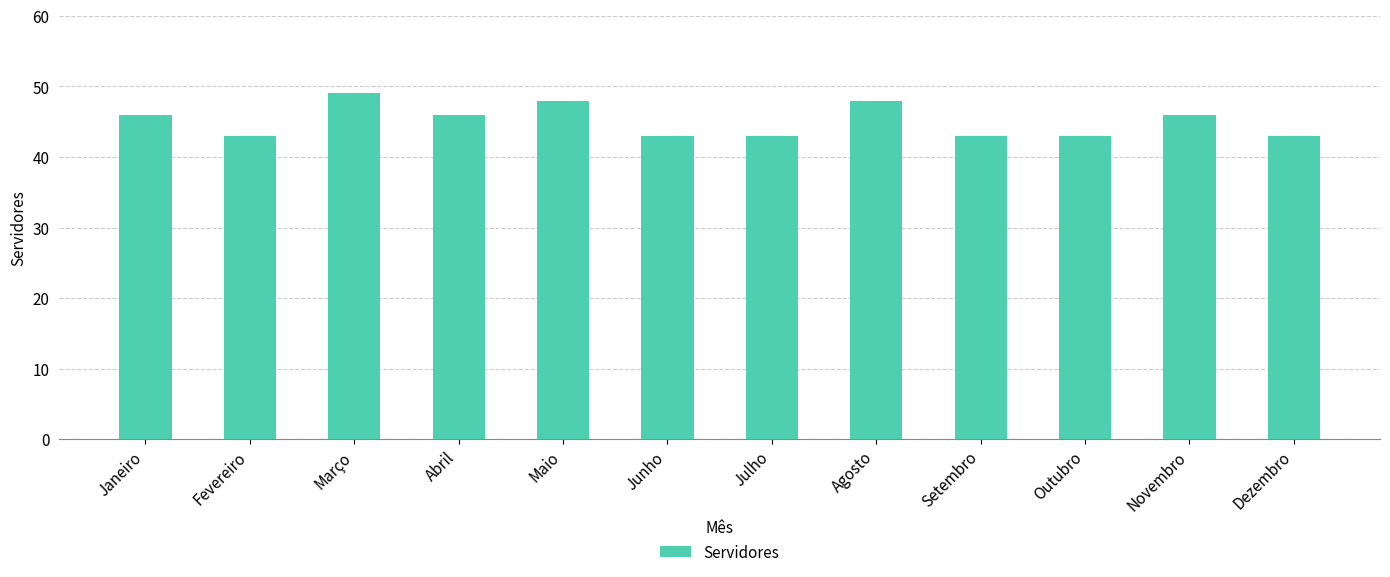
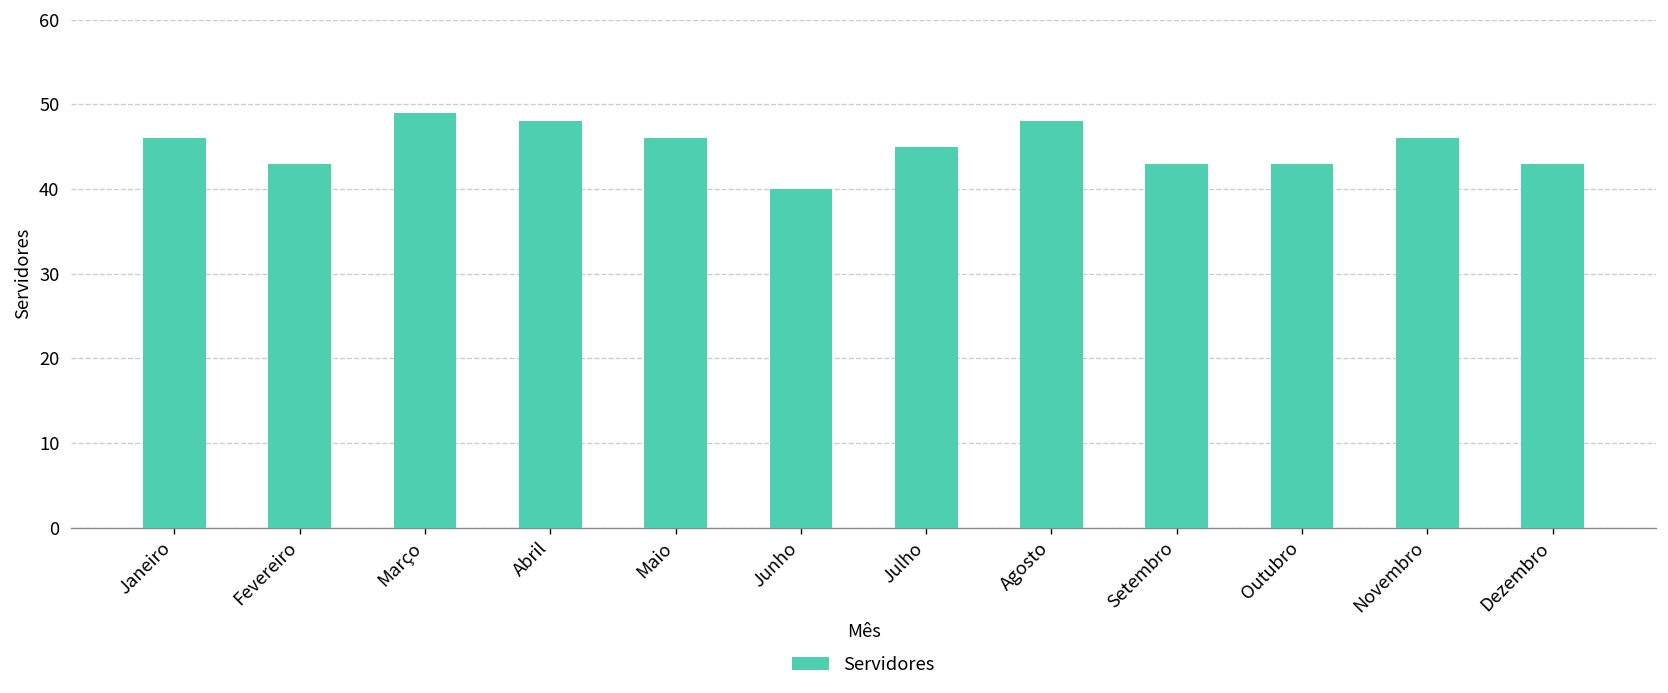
Abril: 46 -> 48
Maio: 48 -> 46
Junho: 43 -> 40
Julho: 43 -> 45
